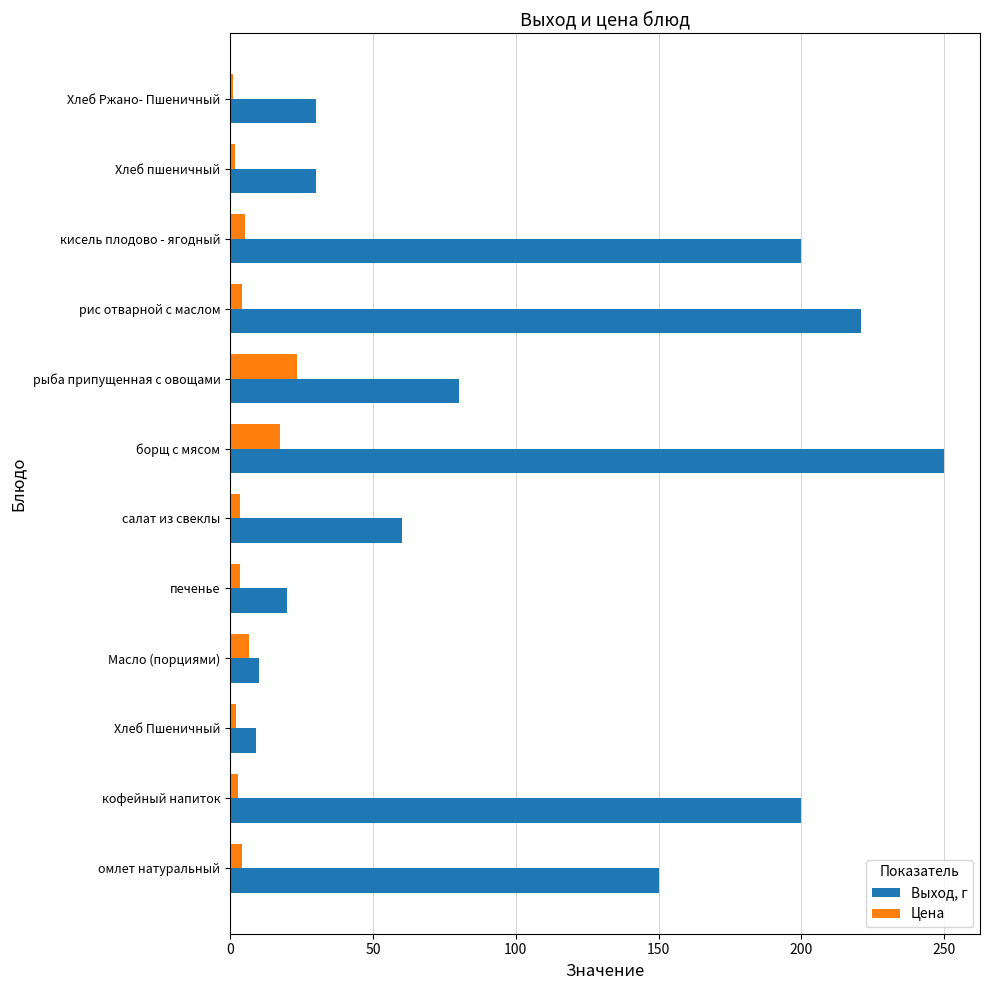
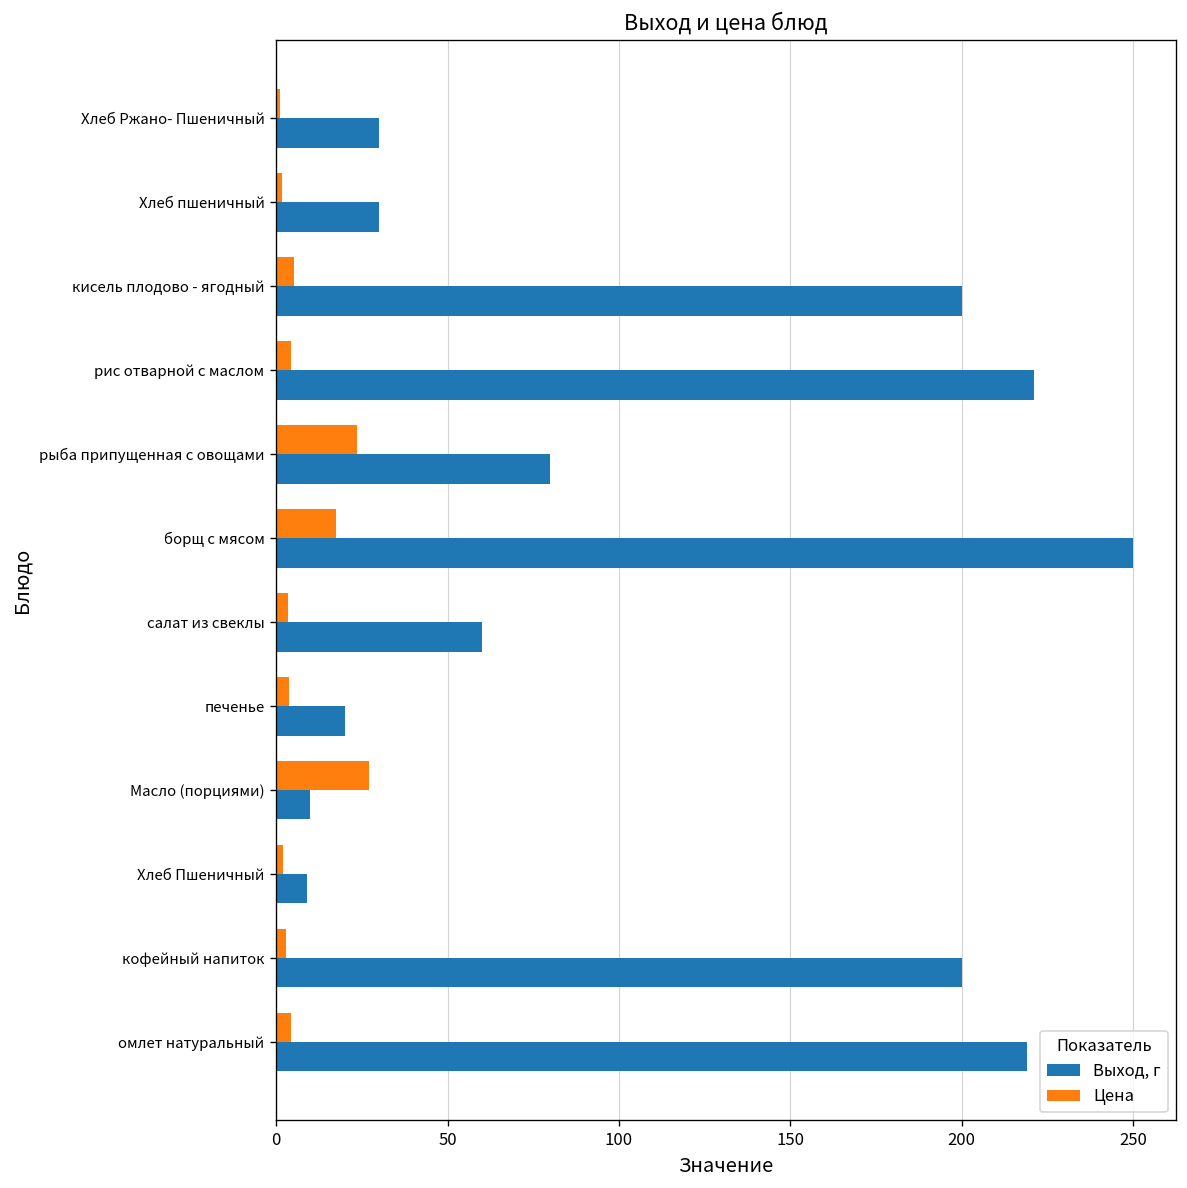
Цена, Масло (порциями): 7 -> 27
Выход, г, омлет натуральный: 150 -> 219
